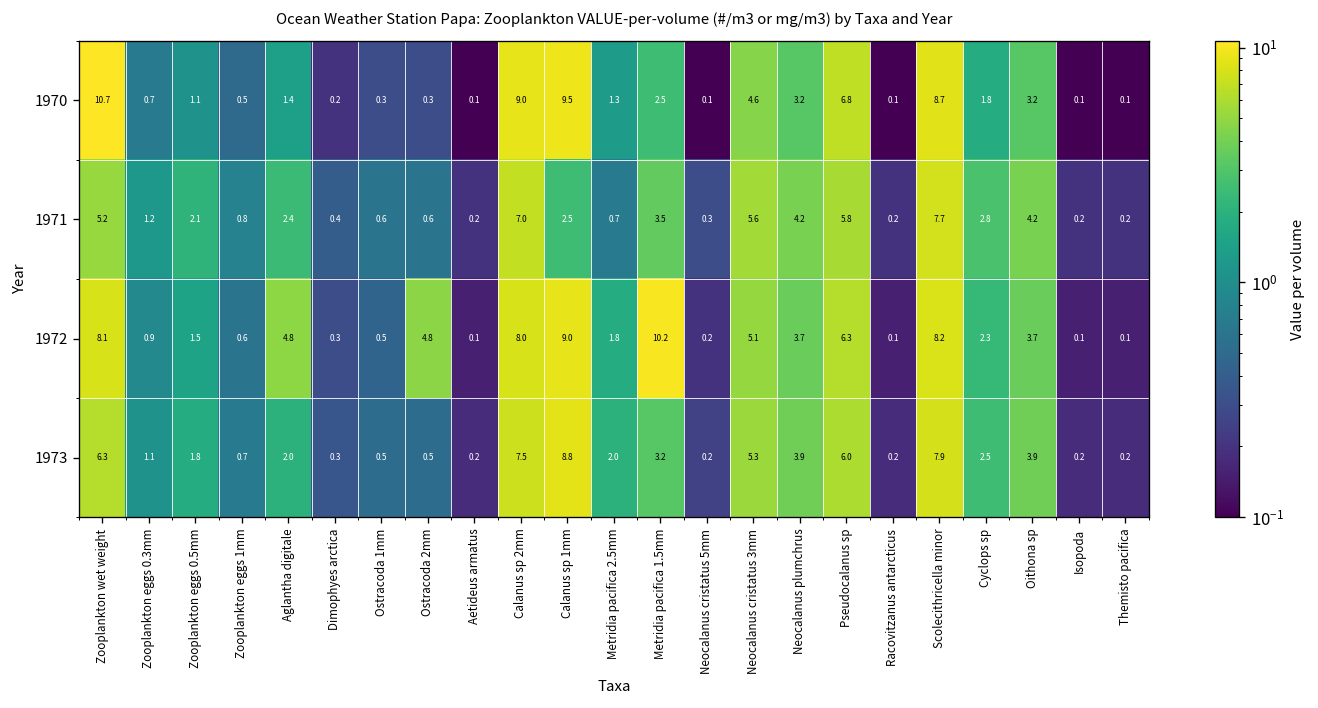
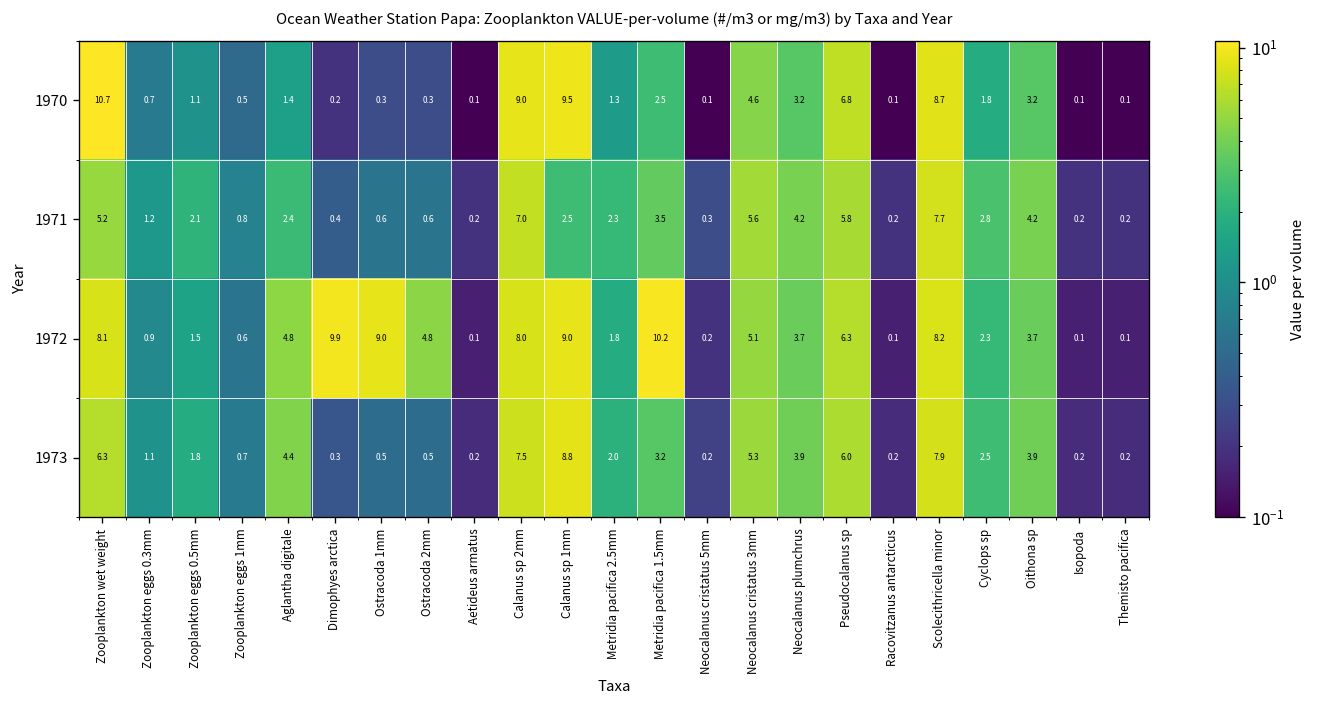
1971, Metridia pacifica 2.5mm: 0.7 -> 2.3
1972, Dimophyes arctica: 0.3 -> 9.9
1972, Ostracoda 1mm: 0.5 -> 9.0
1973, Aglantha digitale: 2.0 -> 4.4
